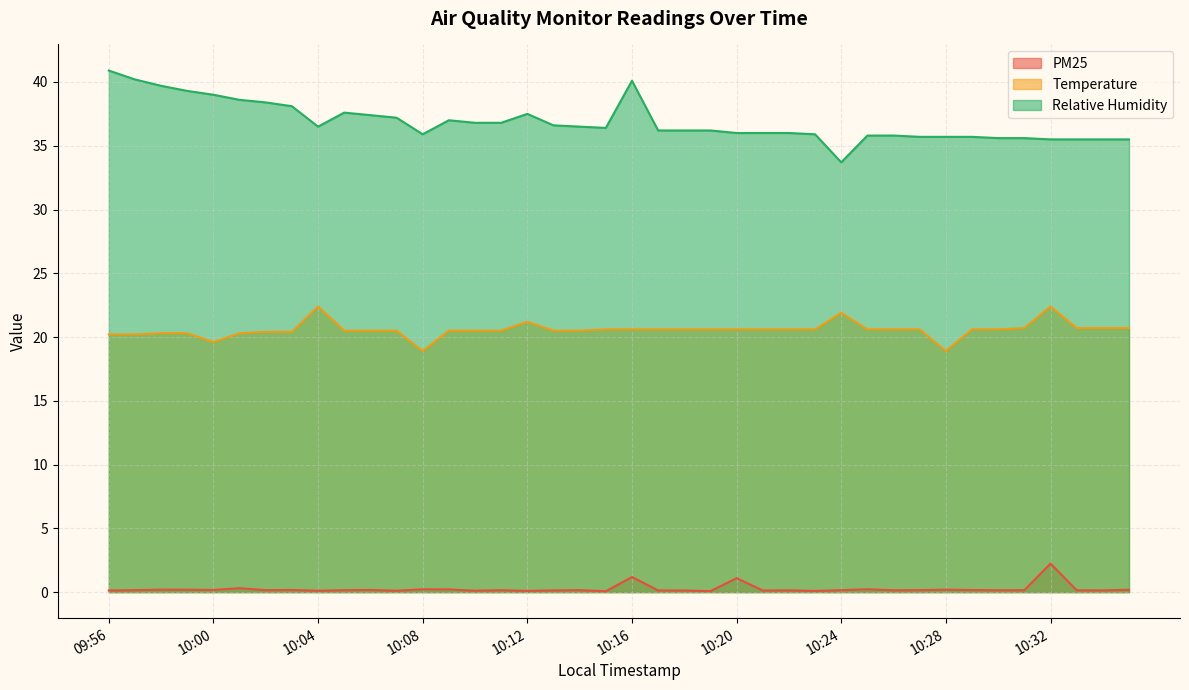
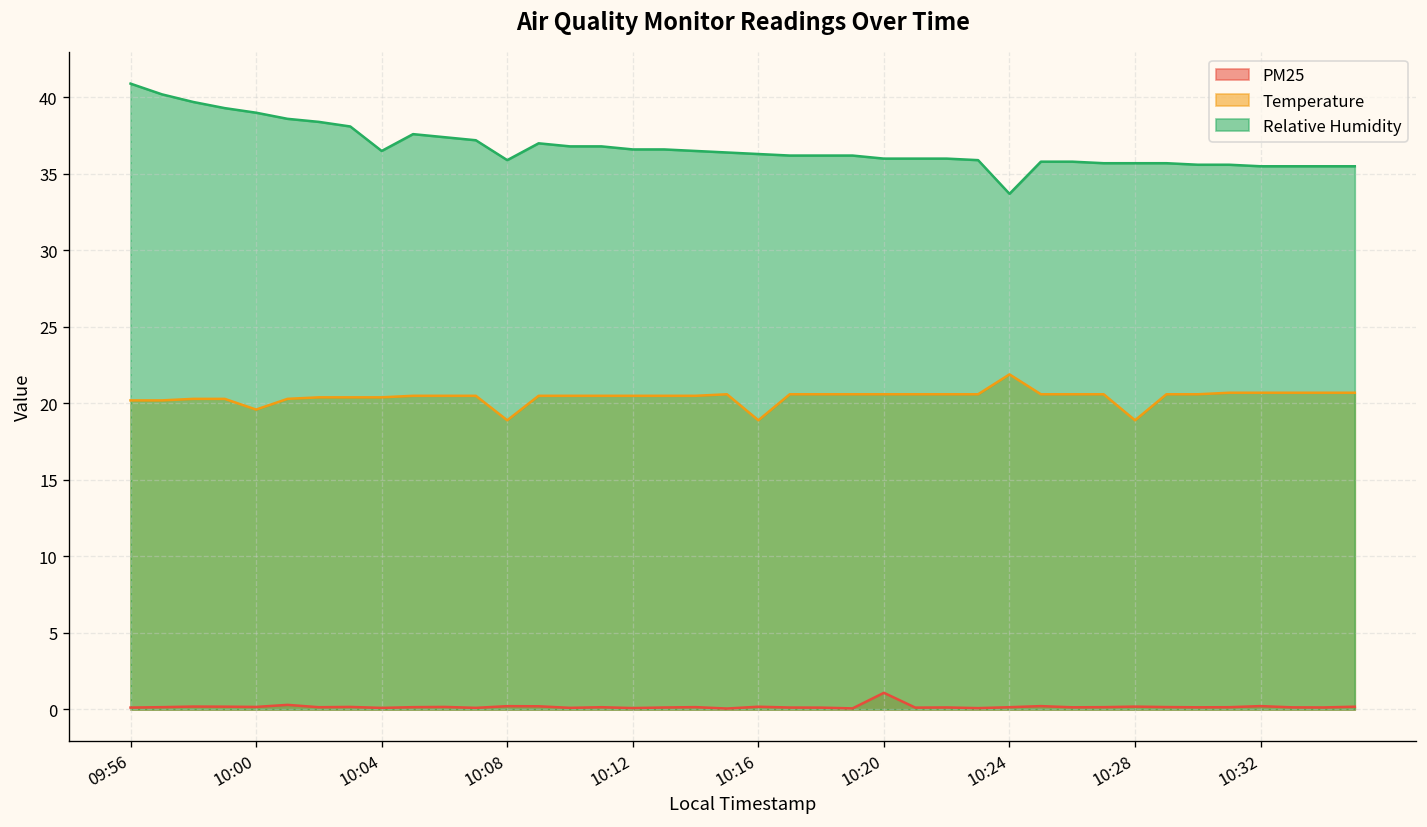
Temperature, 10:04: 22.4 -> 20.4
Temperature, 10:12: 21.2 -> 20.5
Relative Humidity, 10:12: 37.5 -> 36.6
PM25, 10:16: 1.2 -> 0.2
Temperature, 10:16: 20.6 -> 18.9
Relative Humidity, 10:16: 40.1 -> 36.3
PM25, 10:32: 2.2 -> 0.2
Temperature, 10:32: 22.4 -> 20.7
